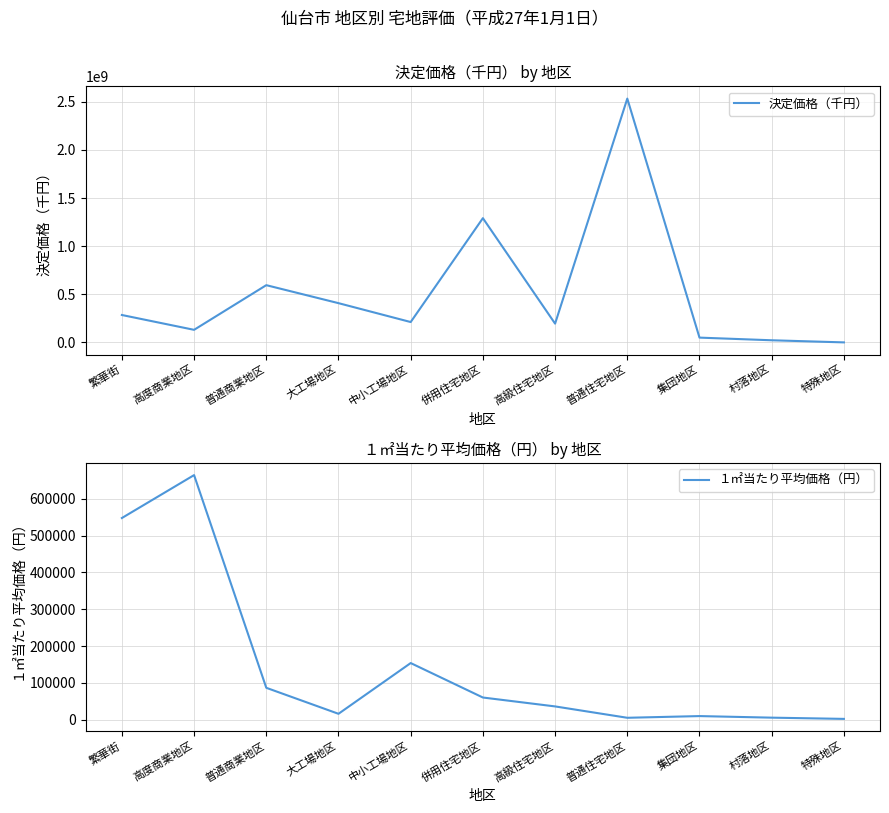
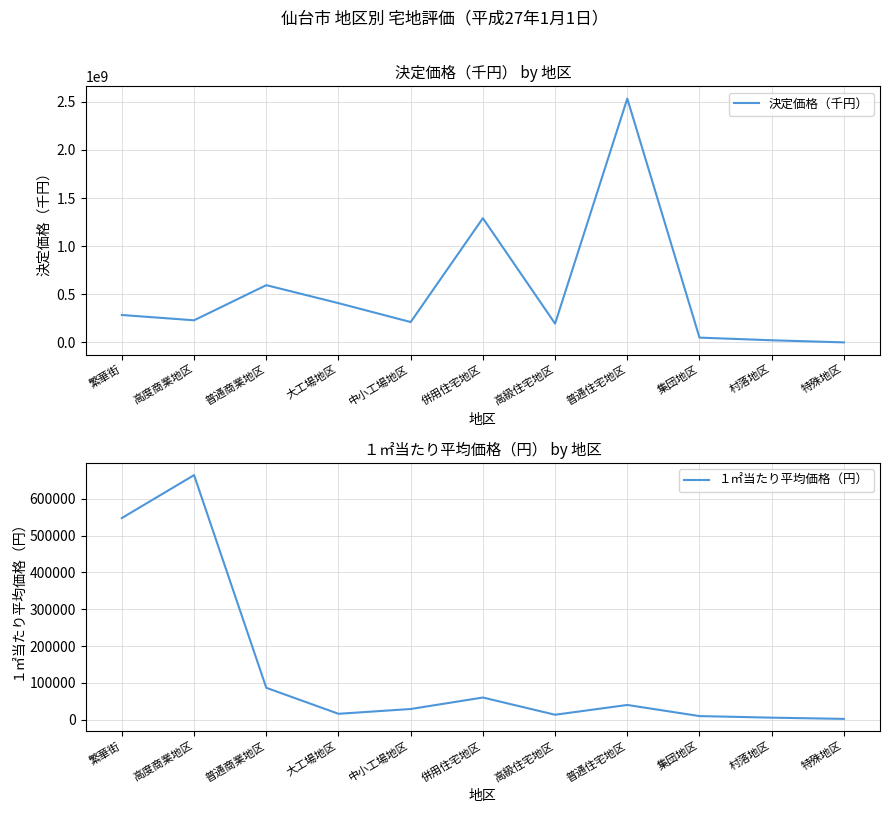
決定価格（千円） by 地区, 高度商業地区: 100000000 -> 200000000
１㎡当たり平均価格（円） by 地区, 中小工場地区: 150000 -> 30000
１㎡当たり平均価格（円） by 地区, 高級住宅地区: 40000 -> 10000
１㎡当たり平均価格（円） by 地区, 普通住宅地区: 0 -> 40000
